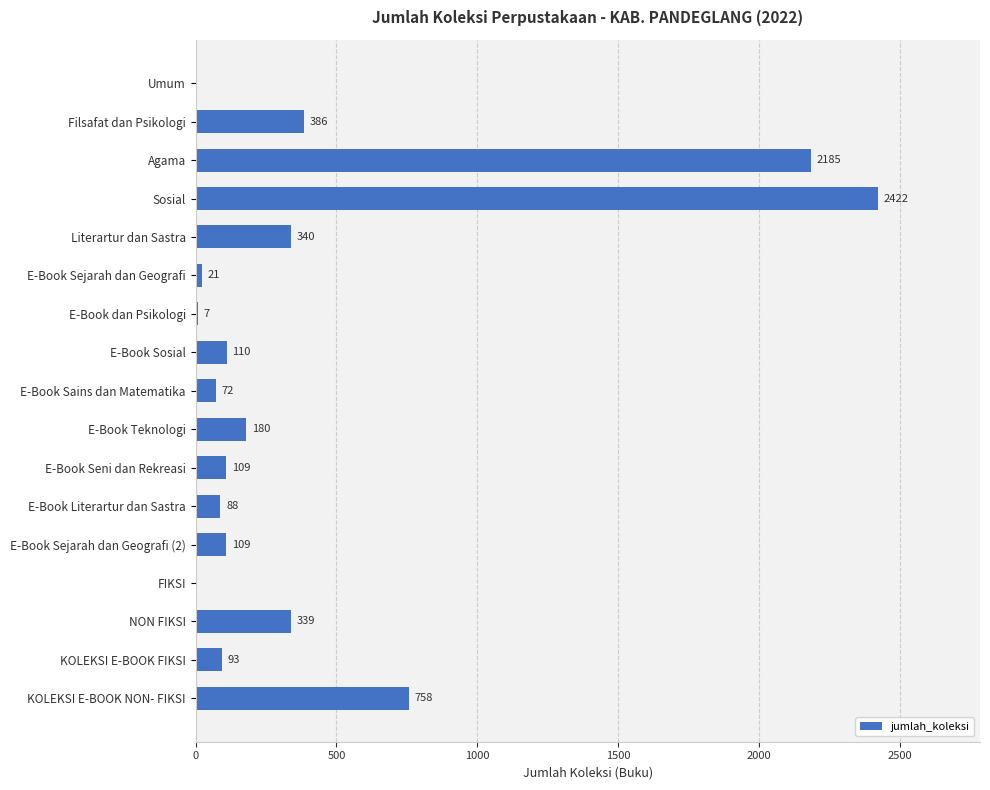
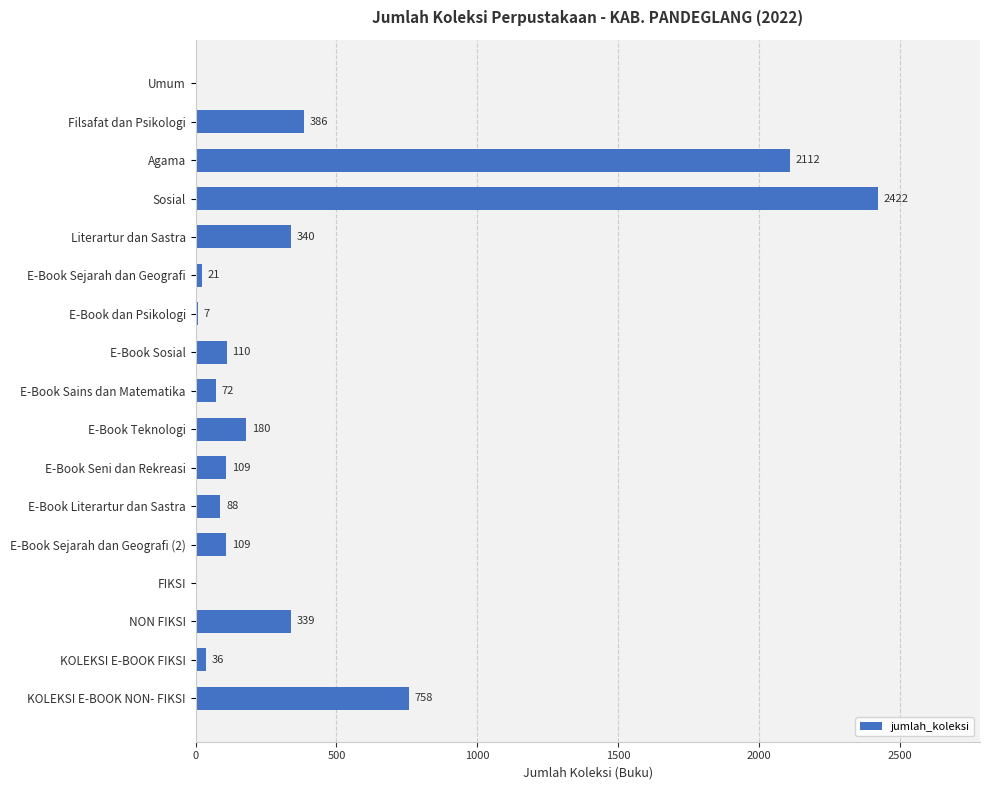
Agama: 2185 -> 2112
KOLEKSI E-BOOK FIKSI: 93 -> 36
